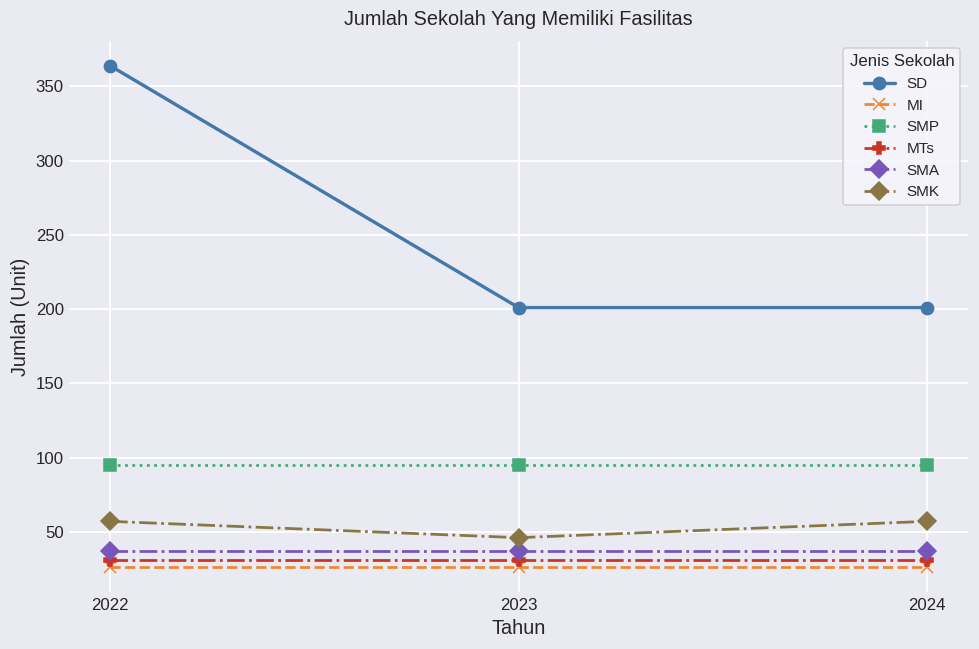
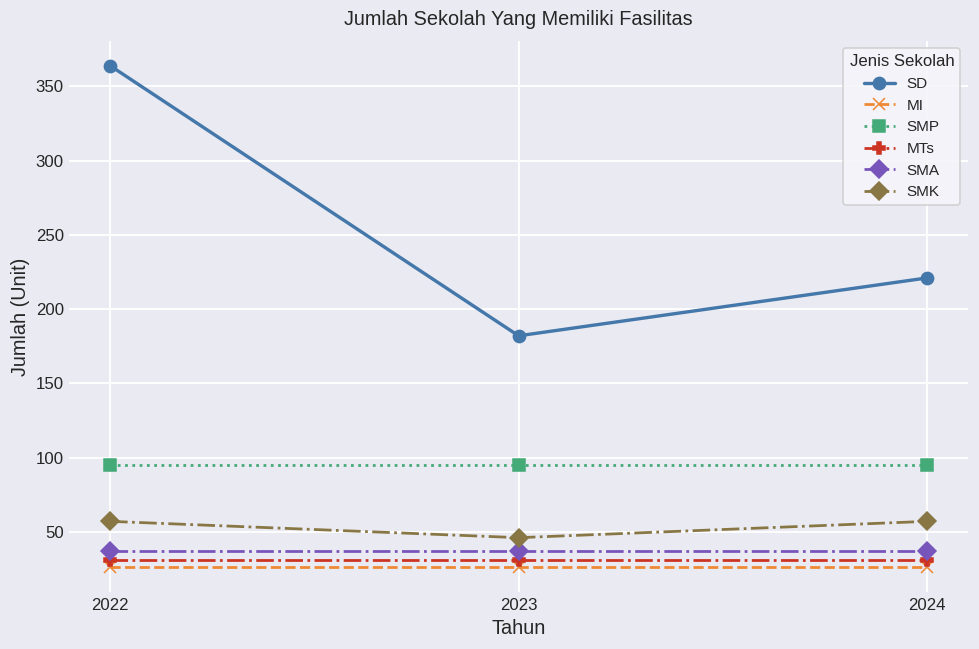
SD, 2023: 201 -> 182
SD, 2024: 201 -> 221
